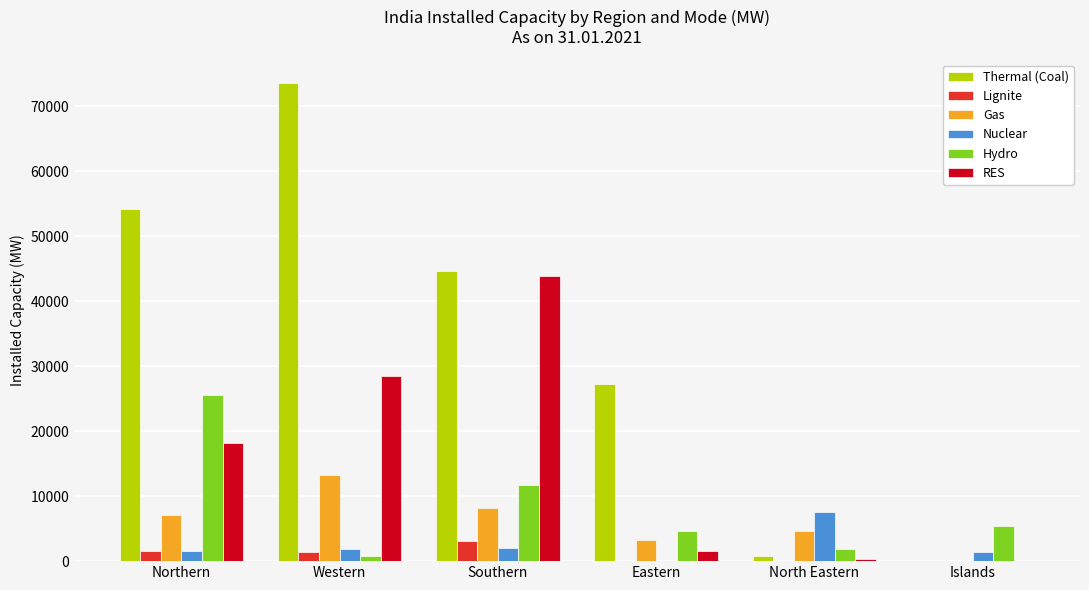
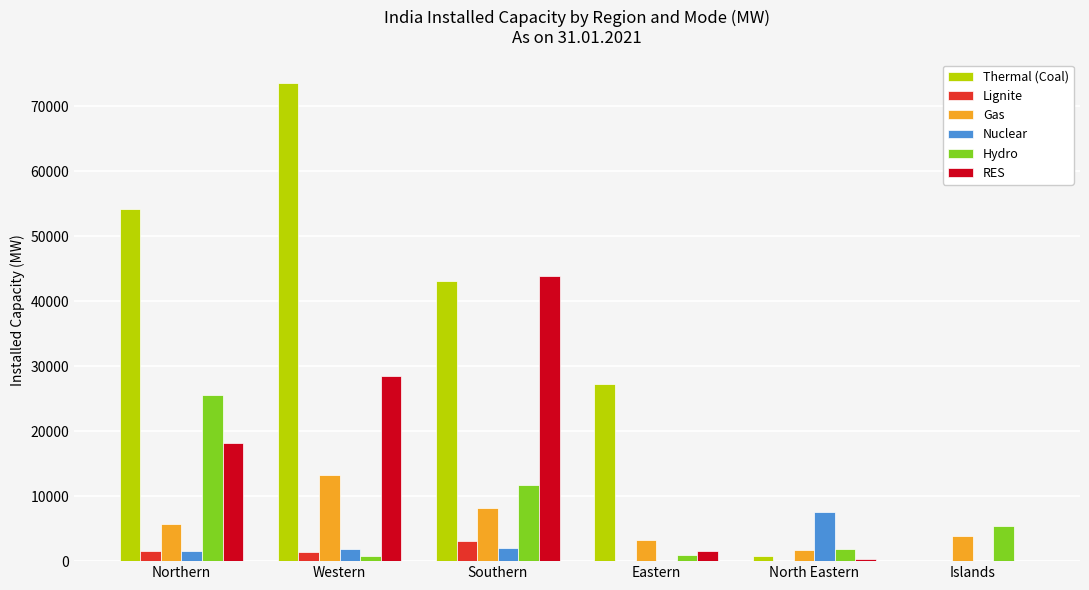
Gas, Northern: 7000 -> 6000
Thermal (Coal), Southern: 45000 -> 43000
Hydro, Eastern: 5000 -> 1000
Gas, North Eastern: 5000 -> 2000
Gas, Islands: 0 -> 4000
Nuclear, Islands: 1000 -> 0
